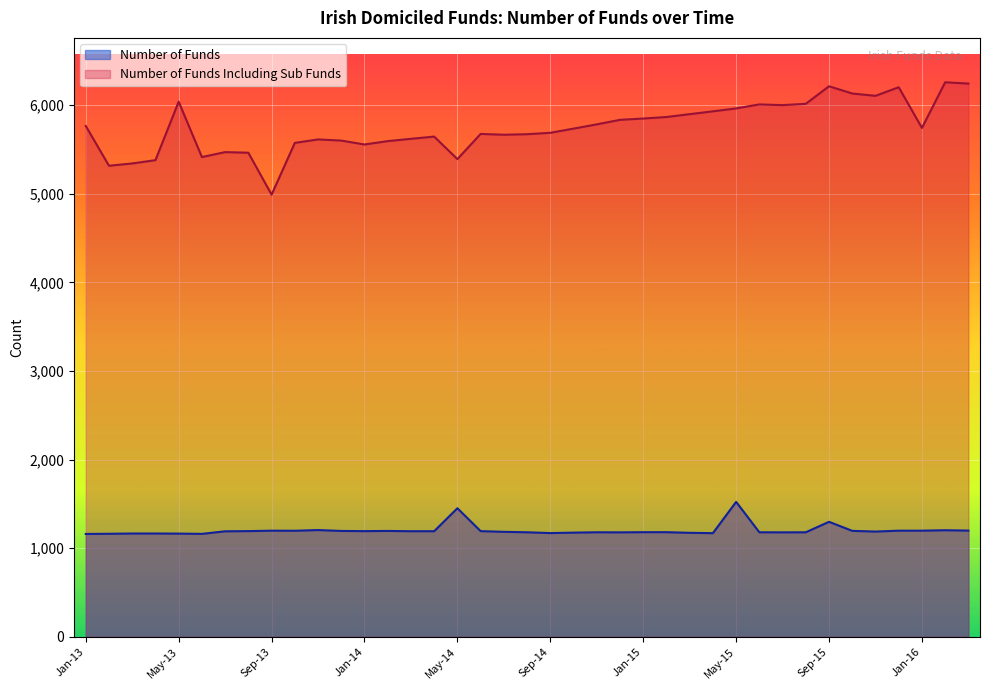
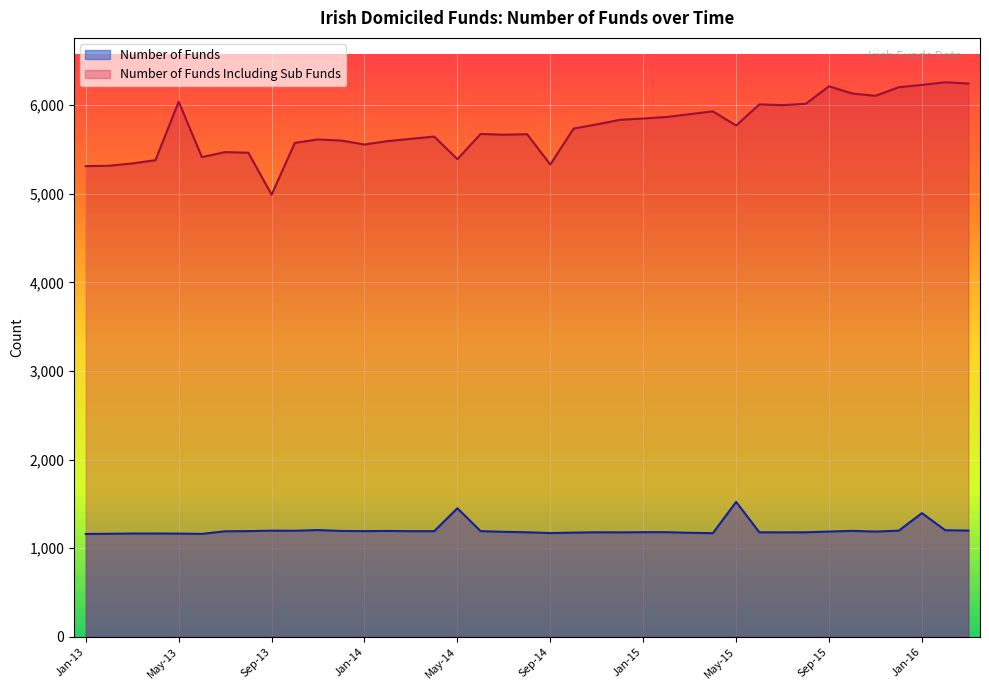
Number of Funds Including Sub Funds, Jan-13: 5,800 -> 5,300
Number of Funds Including Sub Funds, Sep-14: 5,700 -> 5,300
Number of Funds Including Sub Funds, May-15: 6,000 -> 5,800
Number of Funds, Sep-15: 1,300 -> 1,200
Number of Funds, Jan-16: 1,200 -> 1,400
Number of Funds Including Sub Funds, Jan-16: 5,700 -> 6,200
